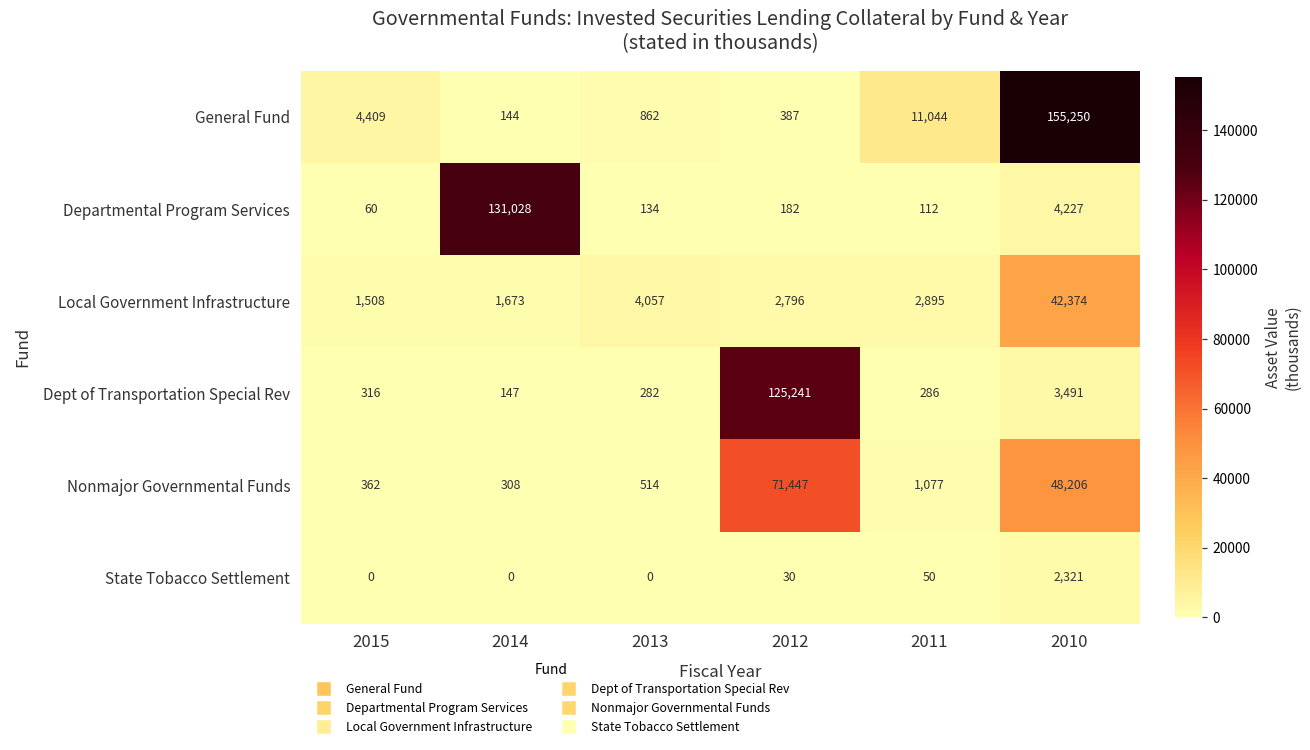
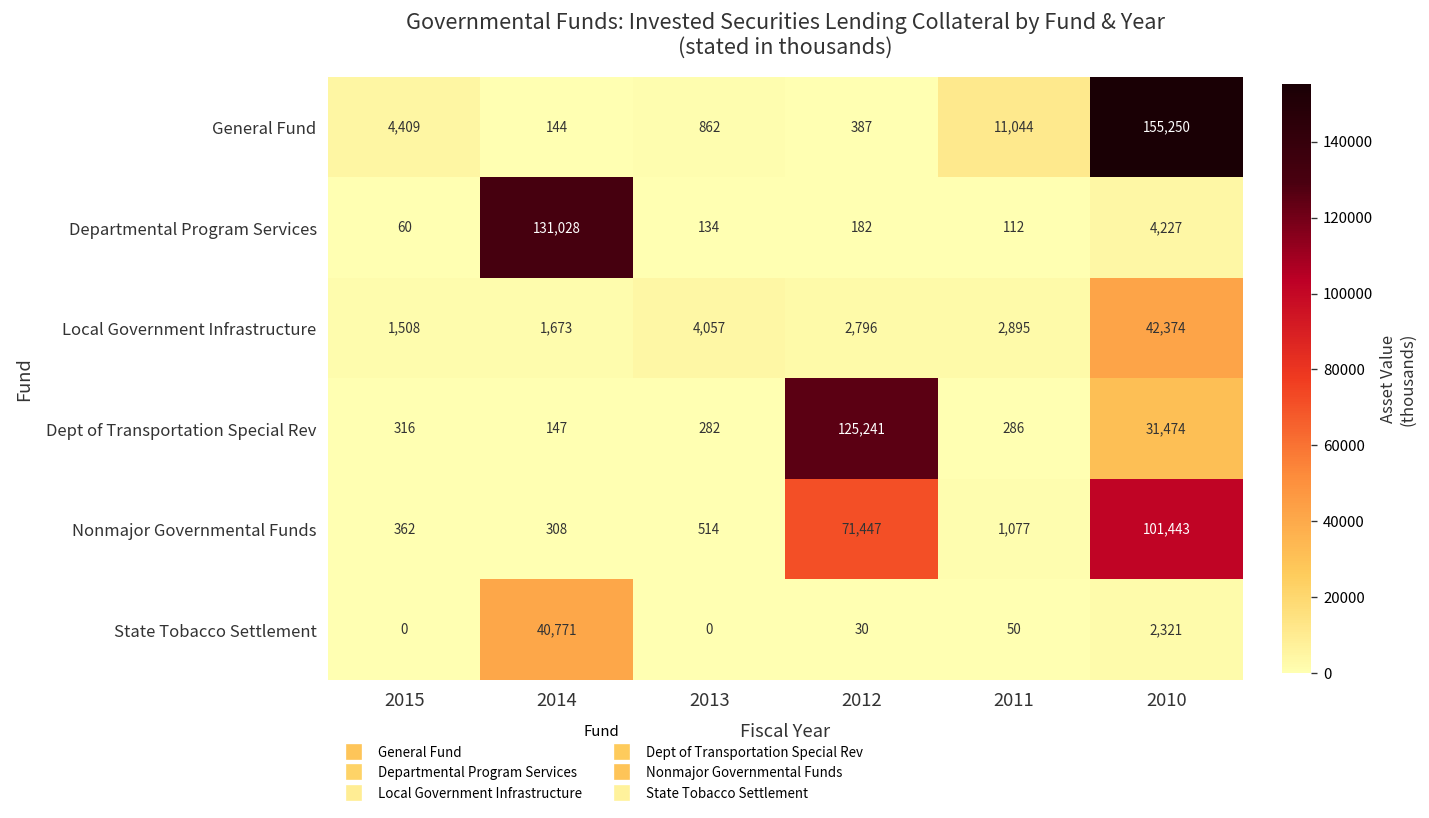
Dept of Transportation Special Rev, 2010: 3,491 -> 31,474
Nonmajor Governmental Funds, 2010: 48,206 -> 101,443
State Tobacco Settlement, 2014: 0 -> 40,771
